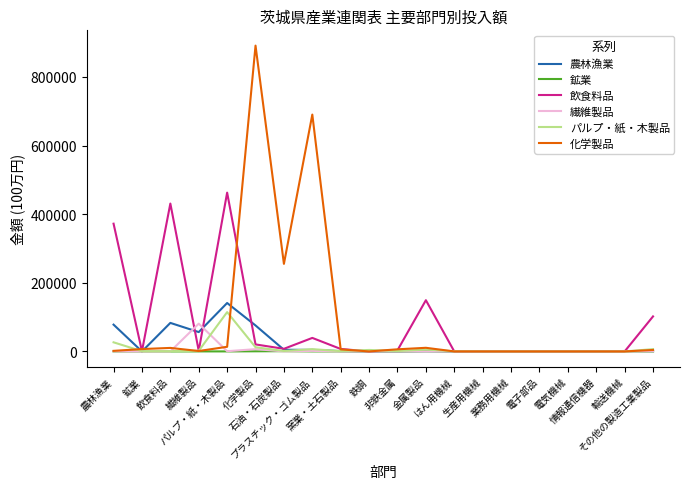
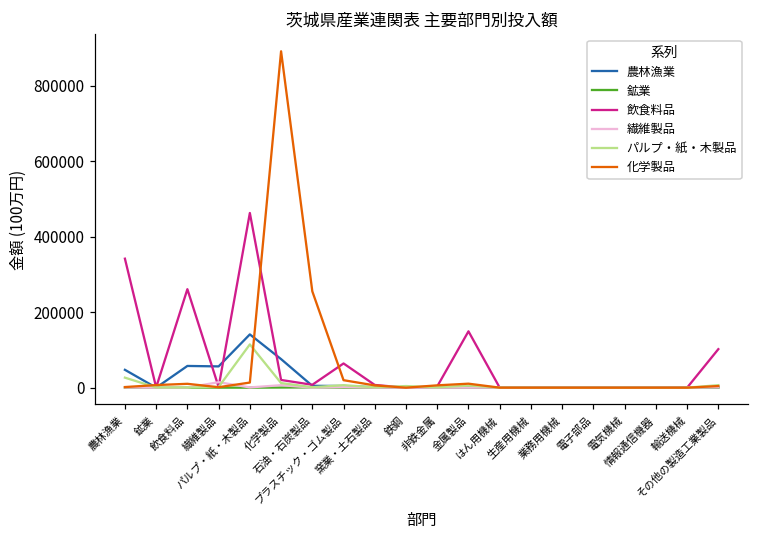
農林漁業, 農林漁業: 80000 -> 50000
飲食料品, 農林漁業: 370000 -> 340000
農林漁業, 飲食料品: 80000 -> 60000
飲食料品, 飲食料品: 430000 -> 260000
繊維製品, 繊維製品: 80000 -> 10000
飲食料品, プラスチック・ゴム製品: 40000 -> 60000
化学製品, プラスチック・ゴム製品: 690000 -> 20000
